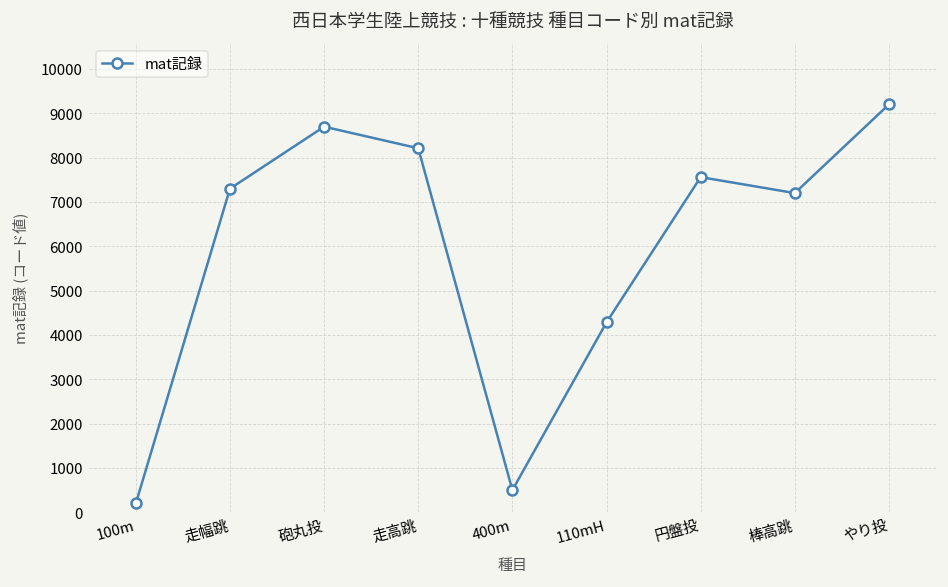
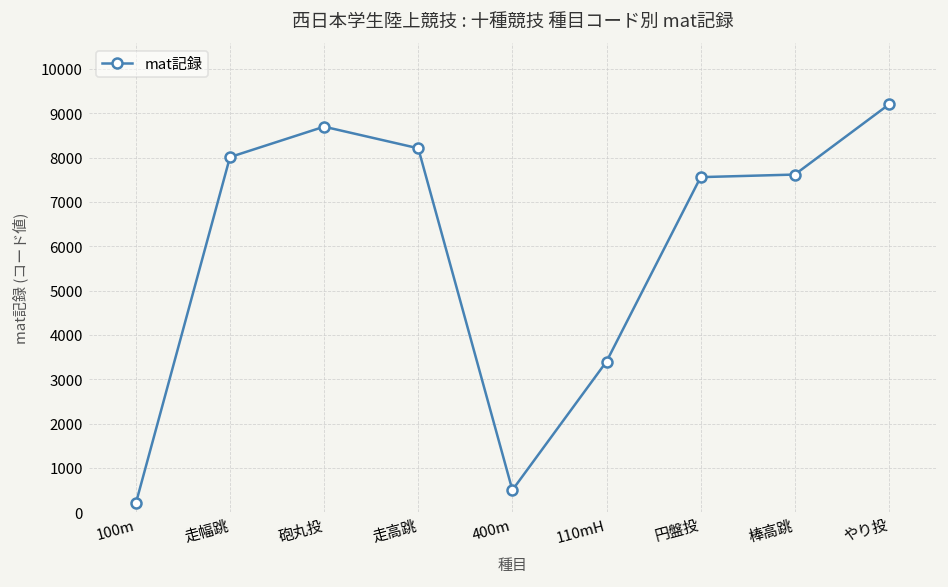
走幅跳: 7300 -> 8000
110mH: 4300 -> 3400
棒高跳: 7200 -> 7600
